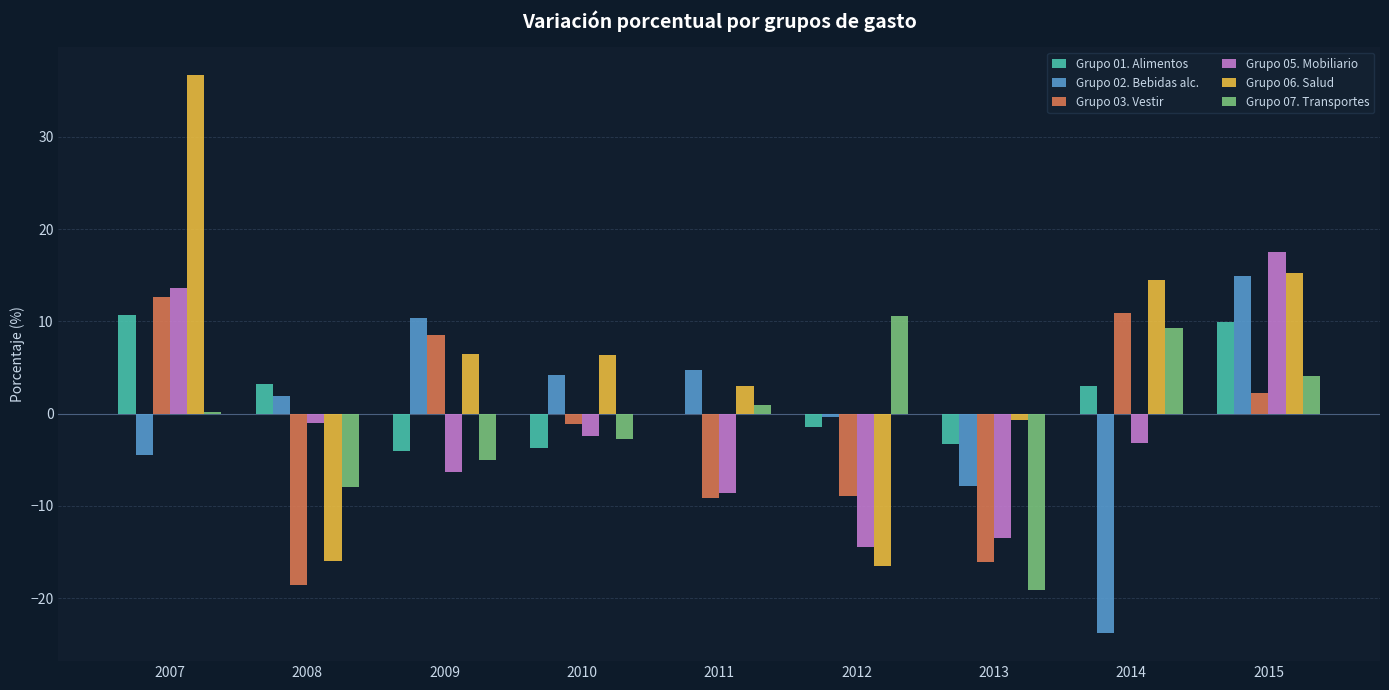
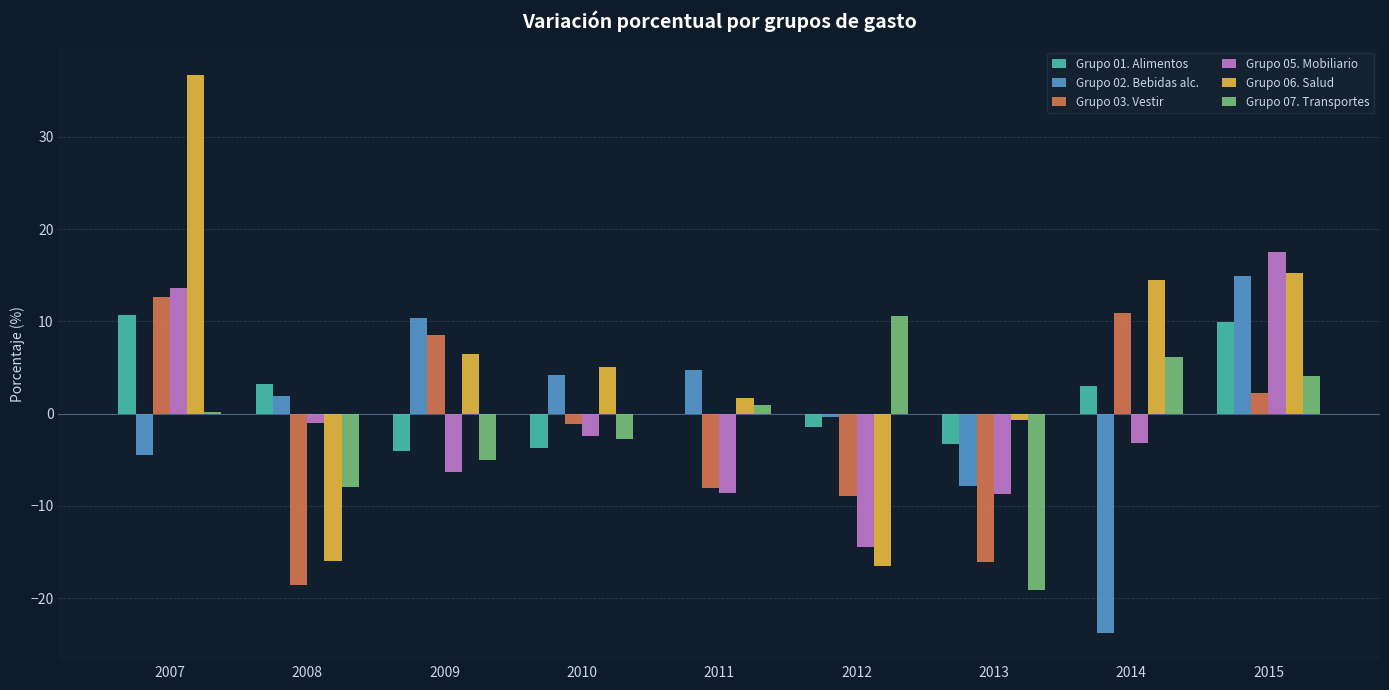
Grupo 06. Salud, 2010: 6 -> 5
Grupo 03. Vestir, 2011: -9 -> -8
Grupo 06. Salud, 2011: 3 -> 2
Grupo 05. Mobiliario, 2013: -14 -> -9
Grupo 07. Transportes, 2014: 9 -> 6
